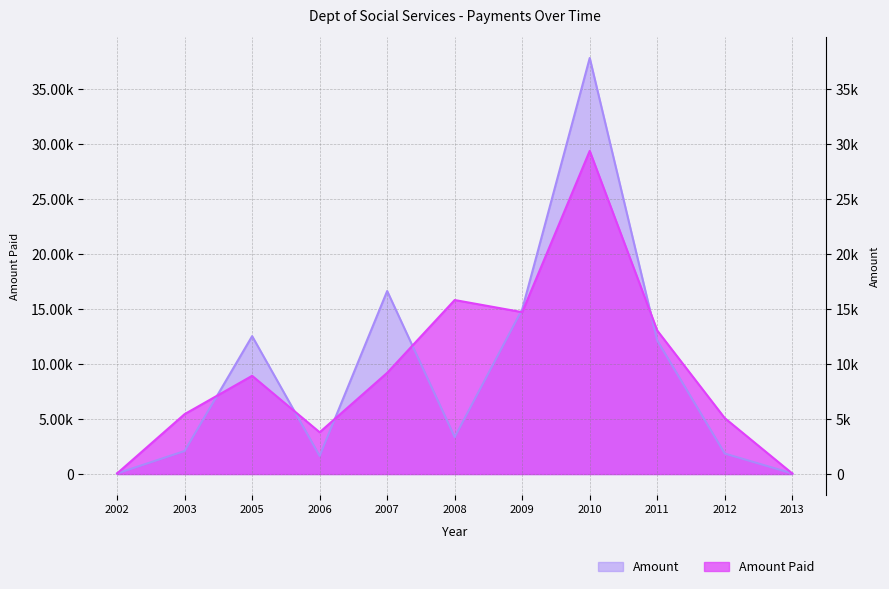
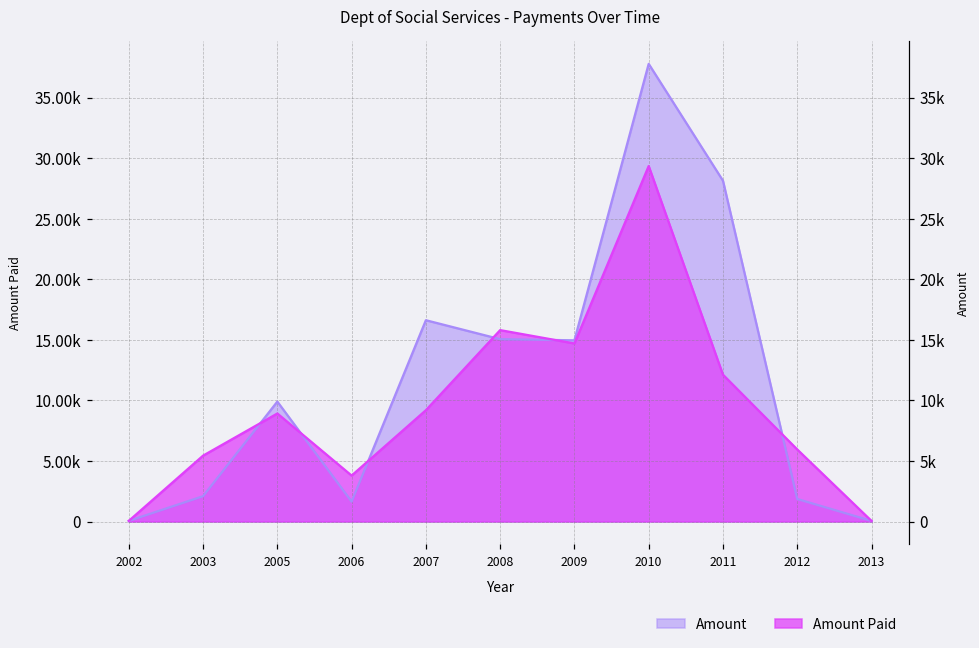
Amount, 2005: 12500 -> 9900
Amount, 2008: 3400 -> 15100
Amount, 2011: 12100 -> 28100
Amount Paid, 2011: 13000 -> 12100
Amount Paid, 2012: 5100 -> 5900
